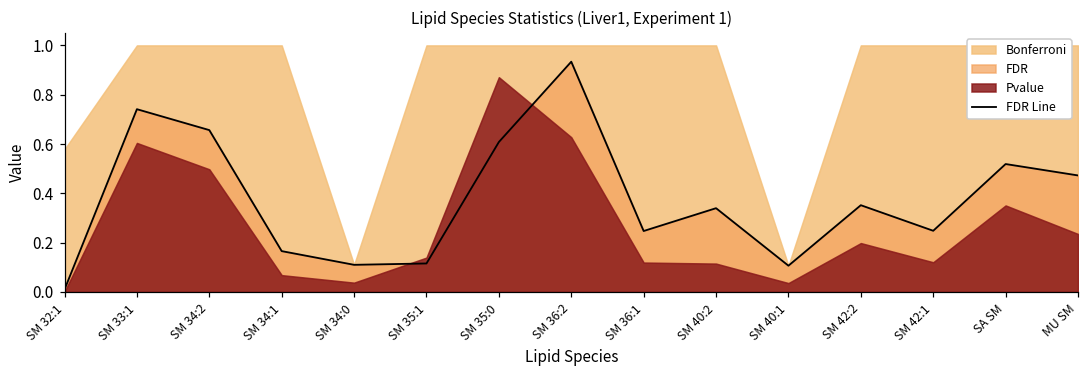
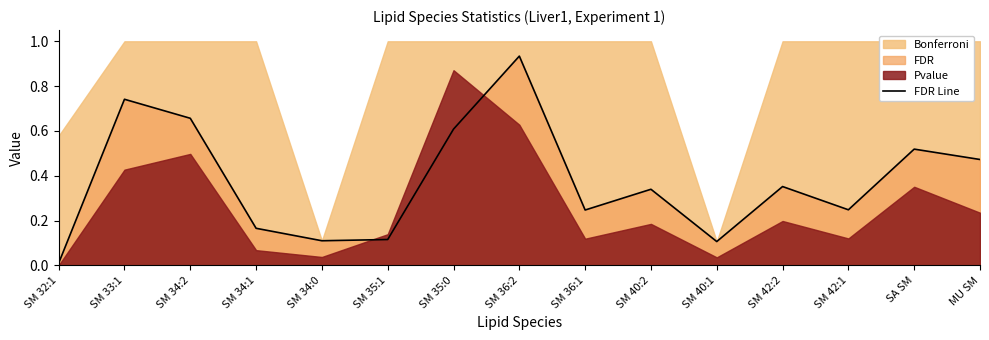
Pvalue, SM 33:1: 0.60 -> 0.43
Pvalue, SM 40:2: 0.11 -> 0.19
